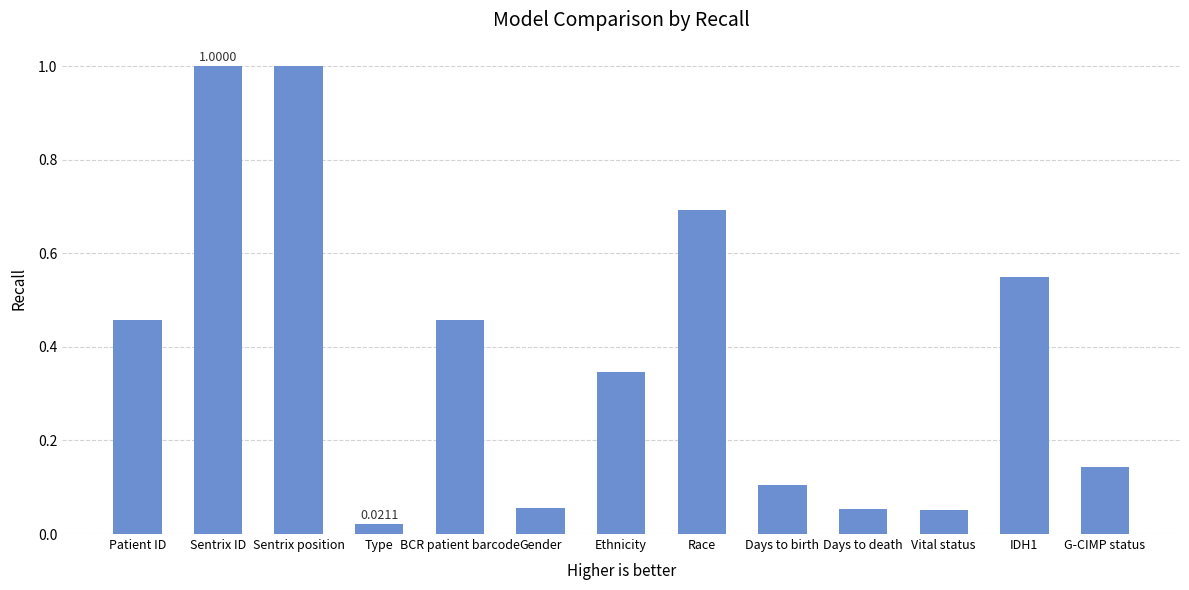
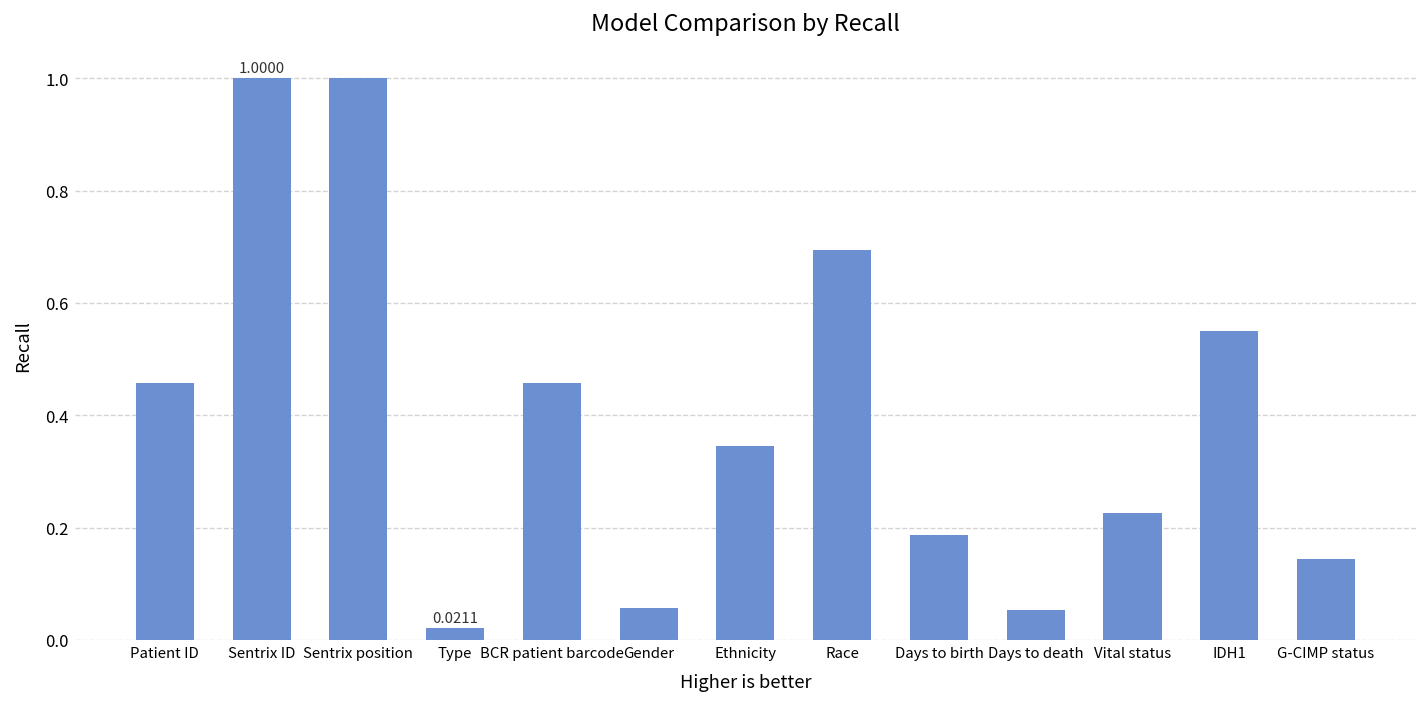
Days to birth: 0.10 -> 0.19
Vital status: 0.05 -> 0.23
